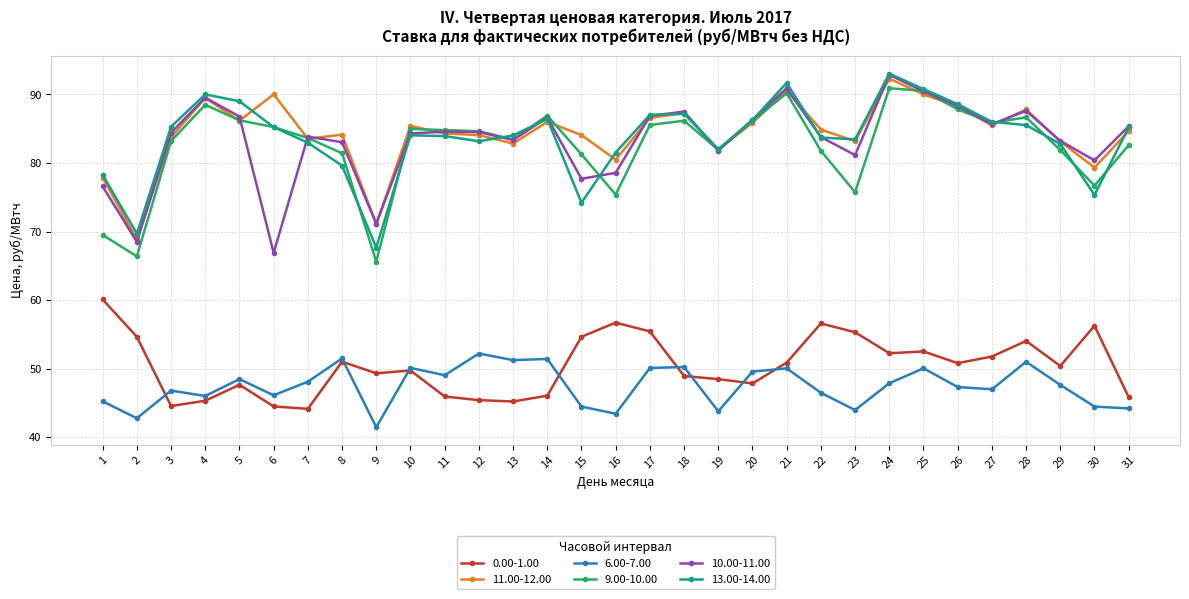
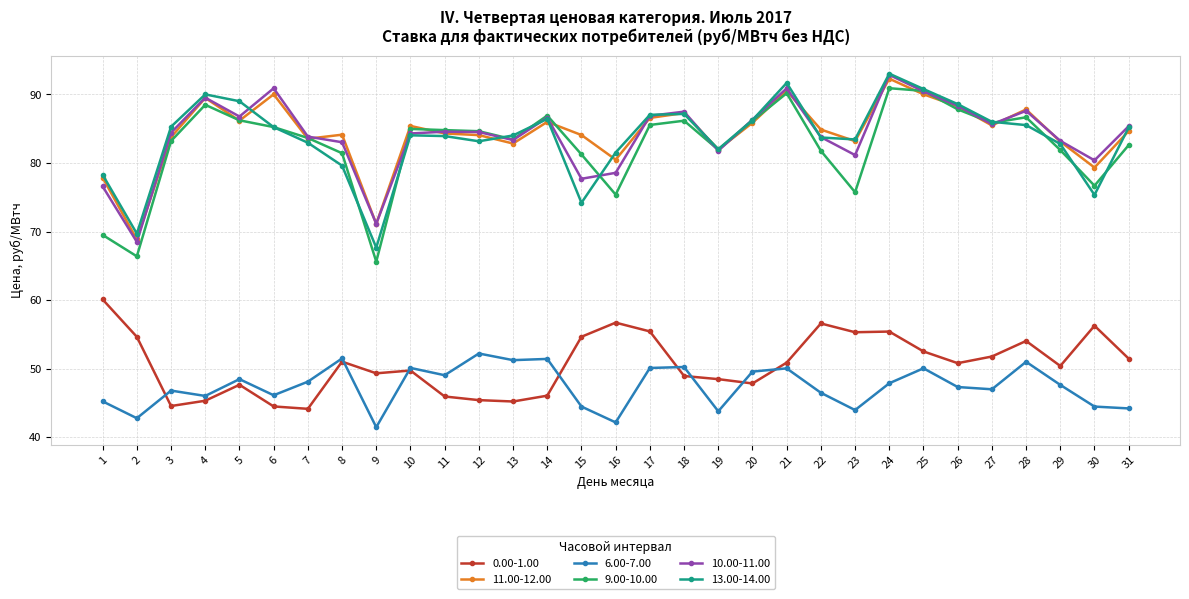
10.00-11.00, 6: 67 -> 91
6.00-7.00, 16: 43 -> 42
0.00-1.00, 24: 52 -> 55
0.00-1.00, 31: 46 -> 51
